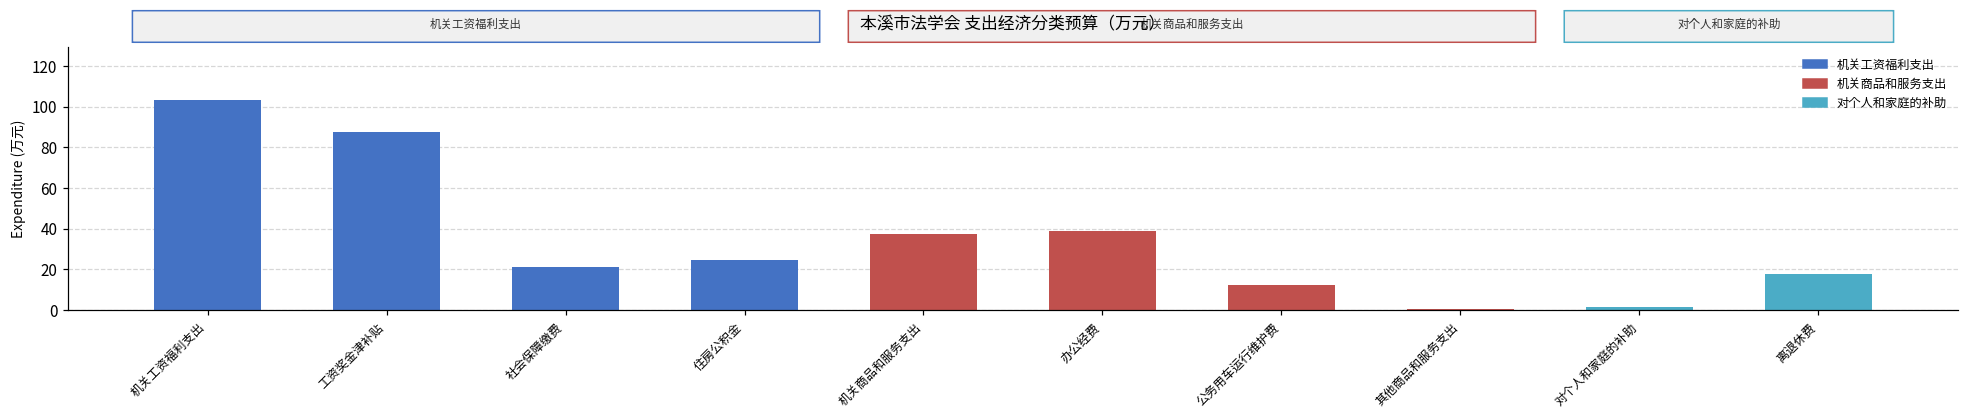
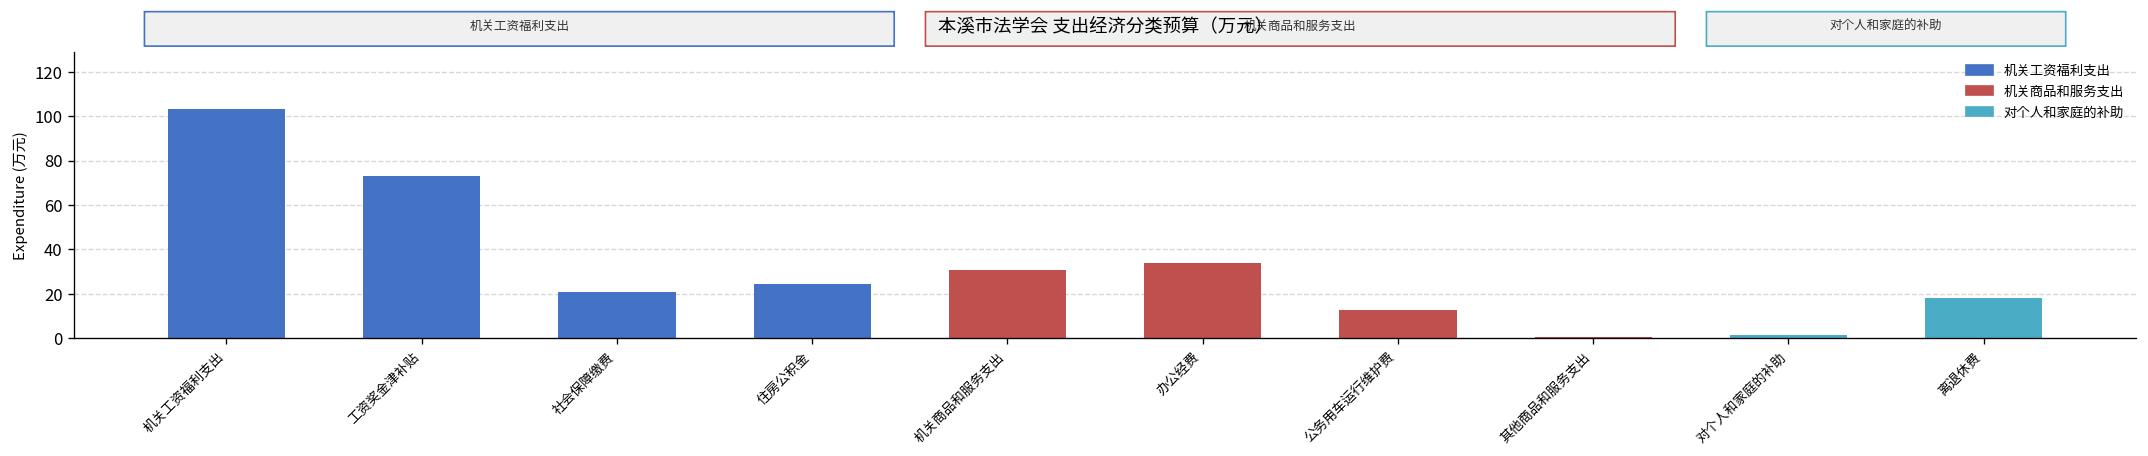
工资奖金津补贴: 88 -> 73
机关商品和服务支出: 37 -> 31
办公经费: 39 -> 34
